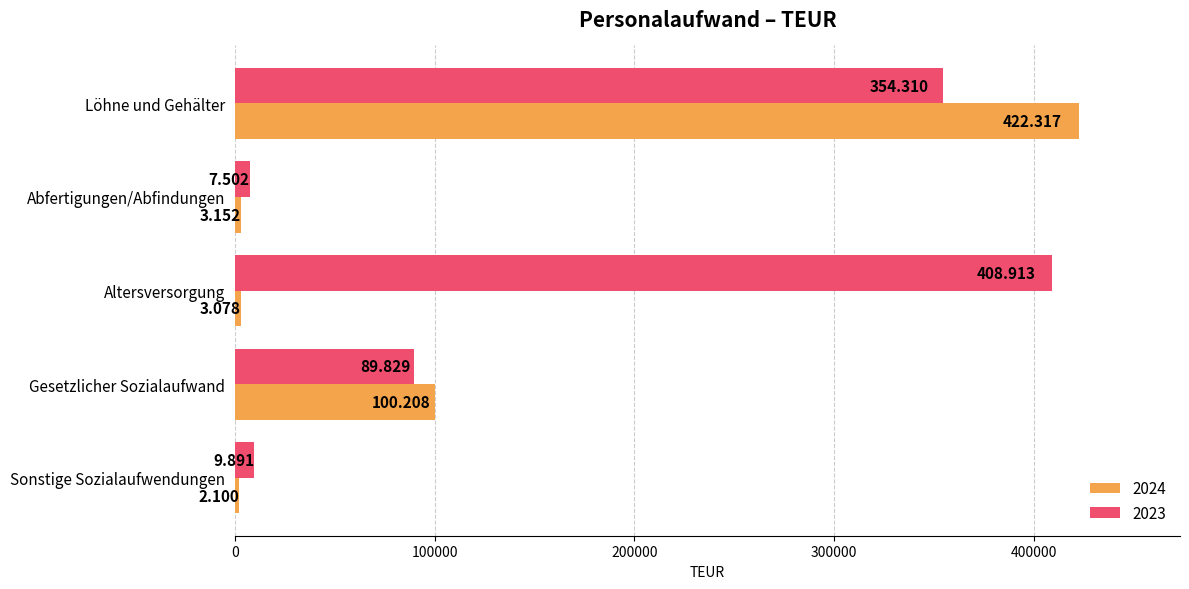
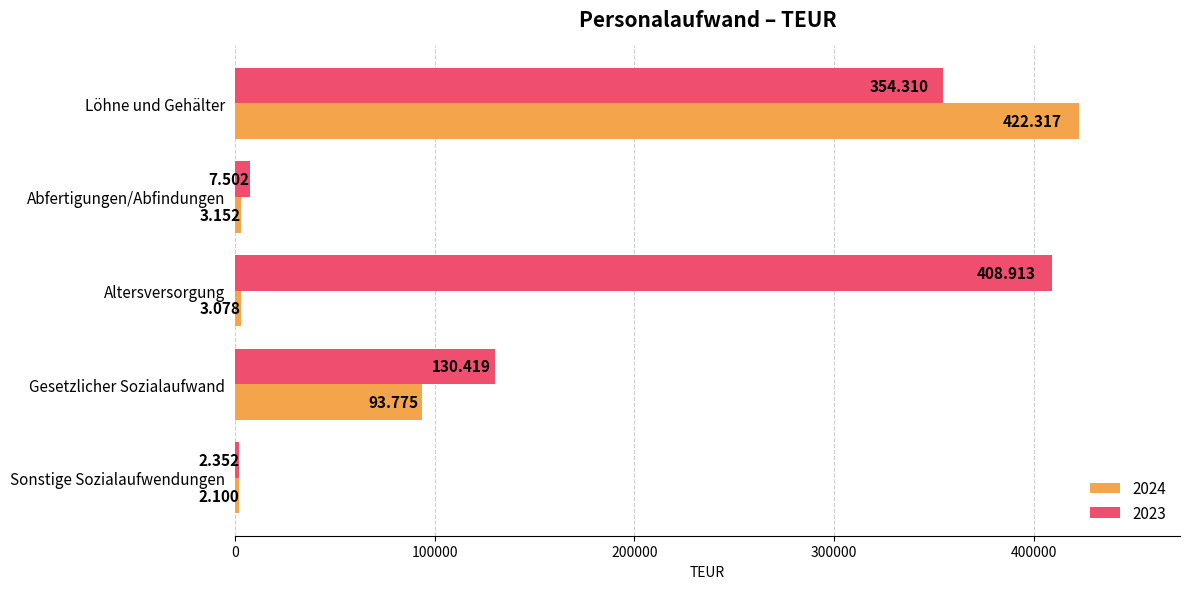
2023, Gesetzlicher Sozialaufwand: 89.829 -> 130.419
2024, Gesetzlicher Sozialaufwand: 100.208 -> 93.775
2023, Sonstige Sozialaufwendungen: 9.891 -> 2.352
